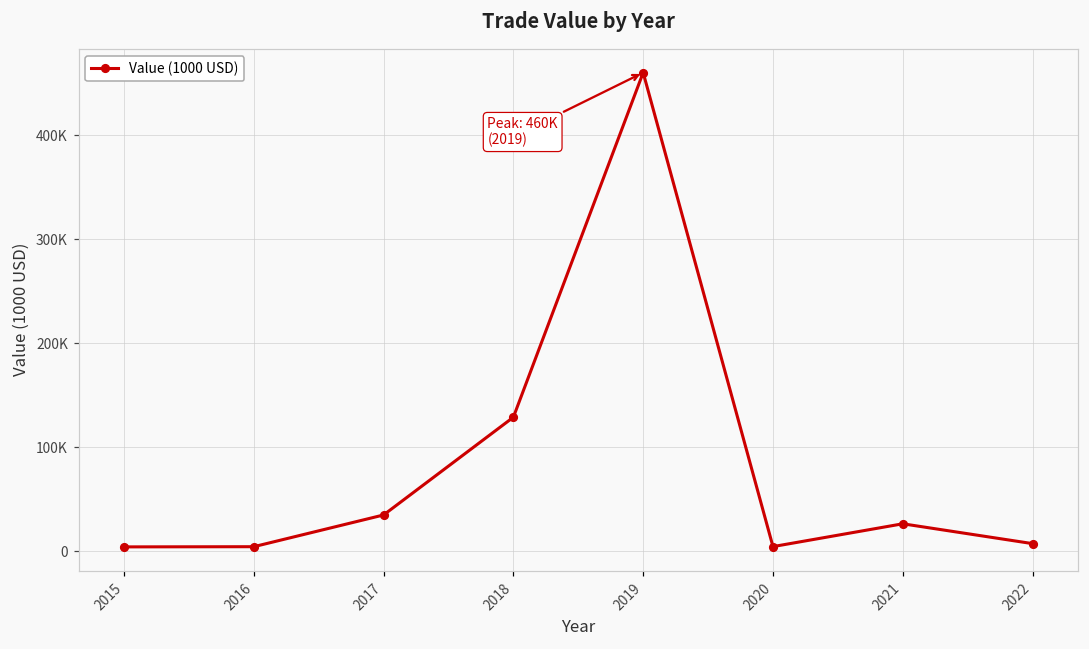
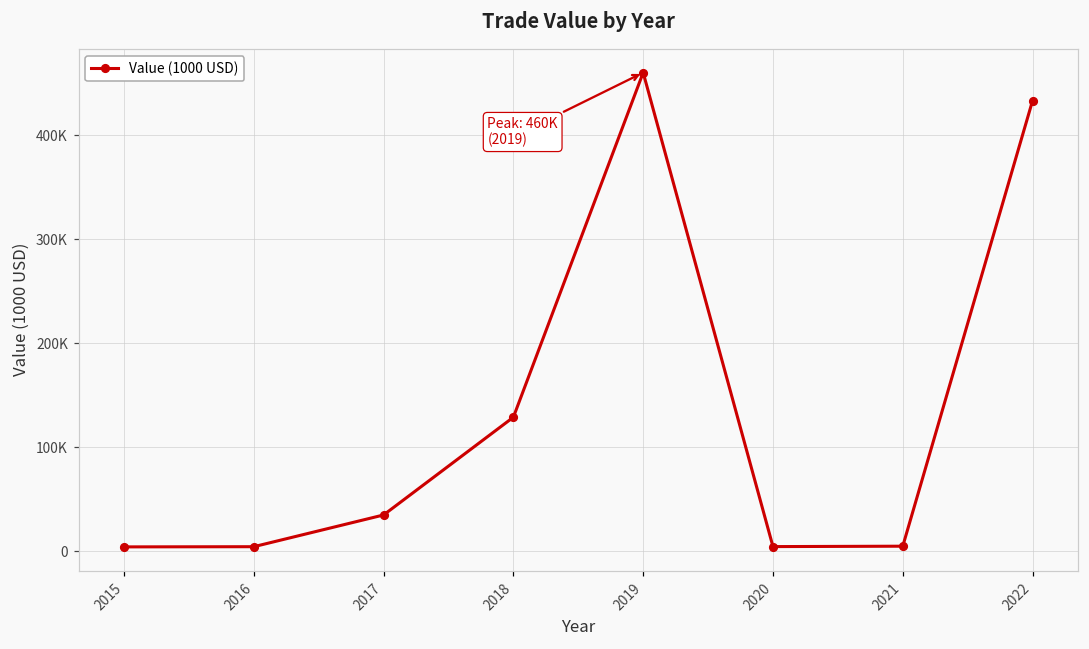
2021: 30000 -> 10000
2022: 10000 -> 430000
